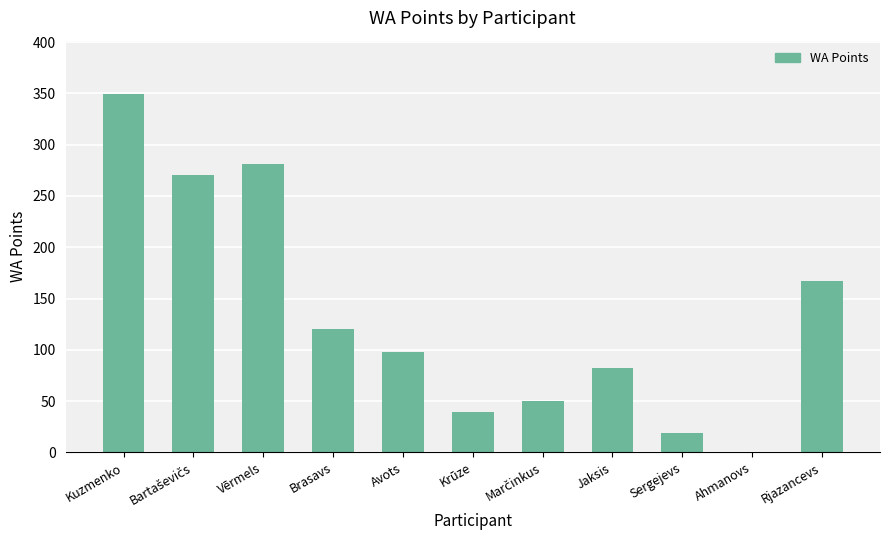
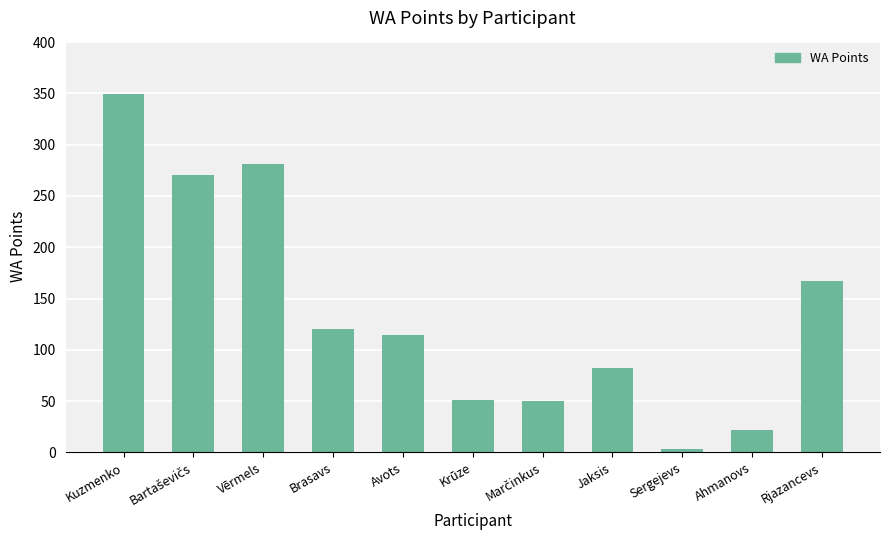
Avots: 98 -> 114
Krūze: 39 -> 51
Sergejevs: 19 -> 3
Ahmanovs: 0 -> 22
